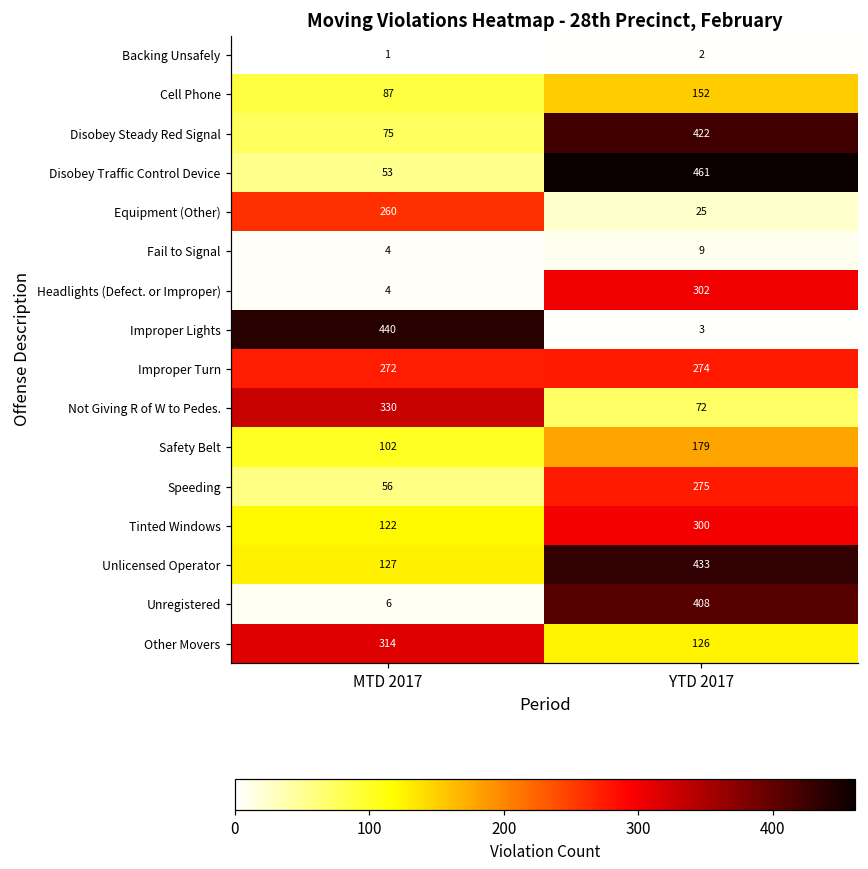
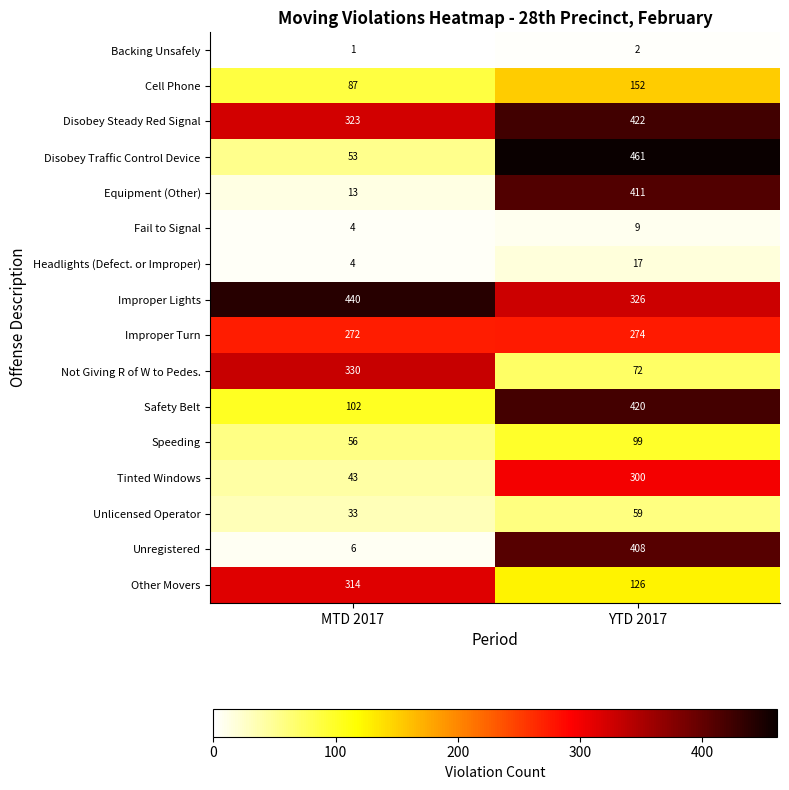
Disobey Steady Red Signal, MTD 2017: 75 -> 323
Equipment (Other), MTD 2017: 260 -> 13
Equipment (Other), YTD 2017: 25 -> 411
Headlights (Defect. or Improper), YTD 2017: 302 -> 17
Improper Lights, YTD 2017: 3 -> 326
Safety Belt, YTD 2017: 179 -> 420
Speeding, YTD 2017: 275 -> 99
Tinted Windows, MTD 2017: 122 -> 43
Unlicensed Operator, MTD 2017: 127 -> 33
Unlicensed Operator, YTD 2017: 433 -> 59
